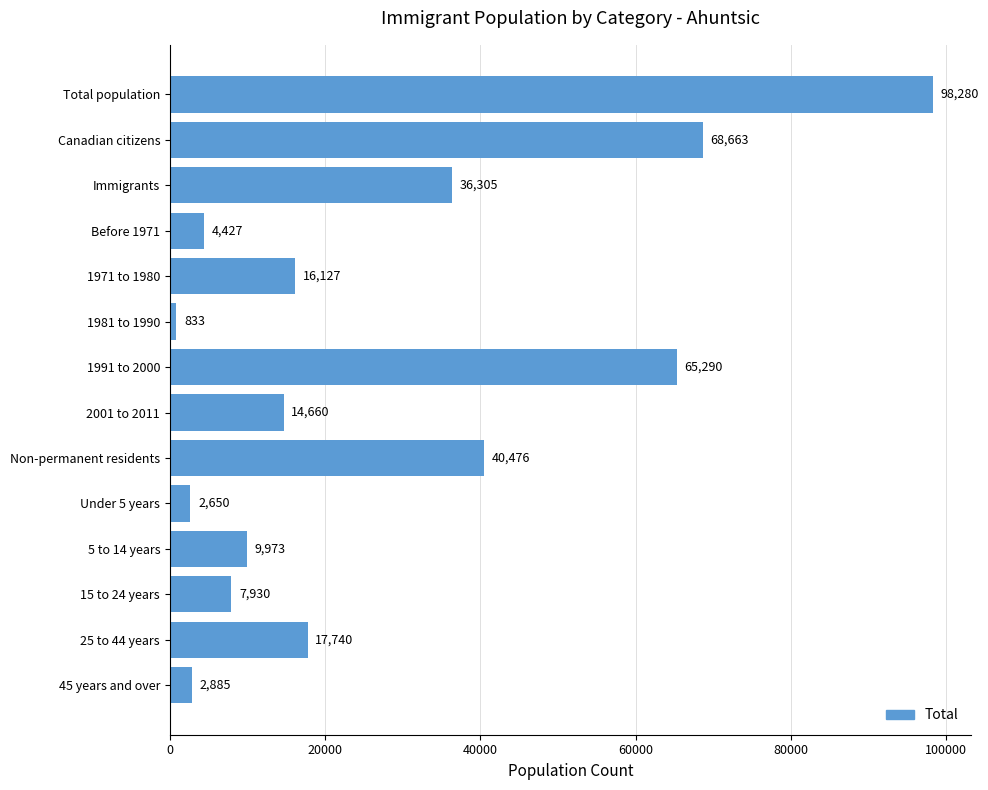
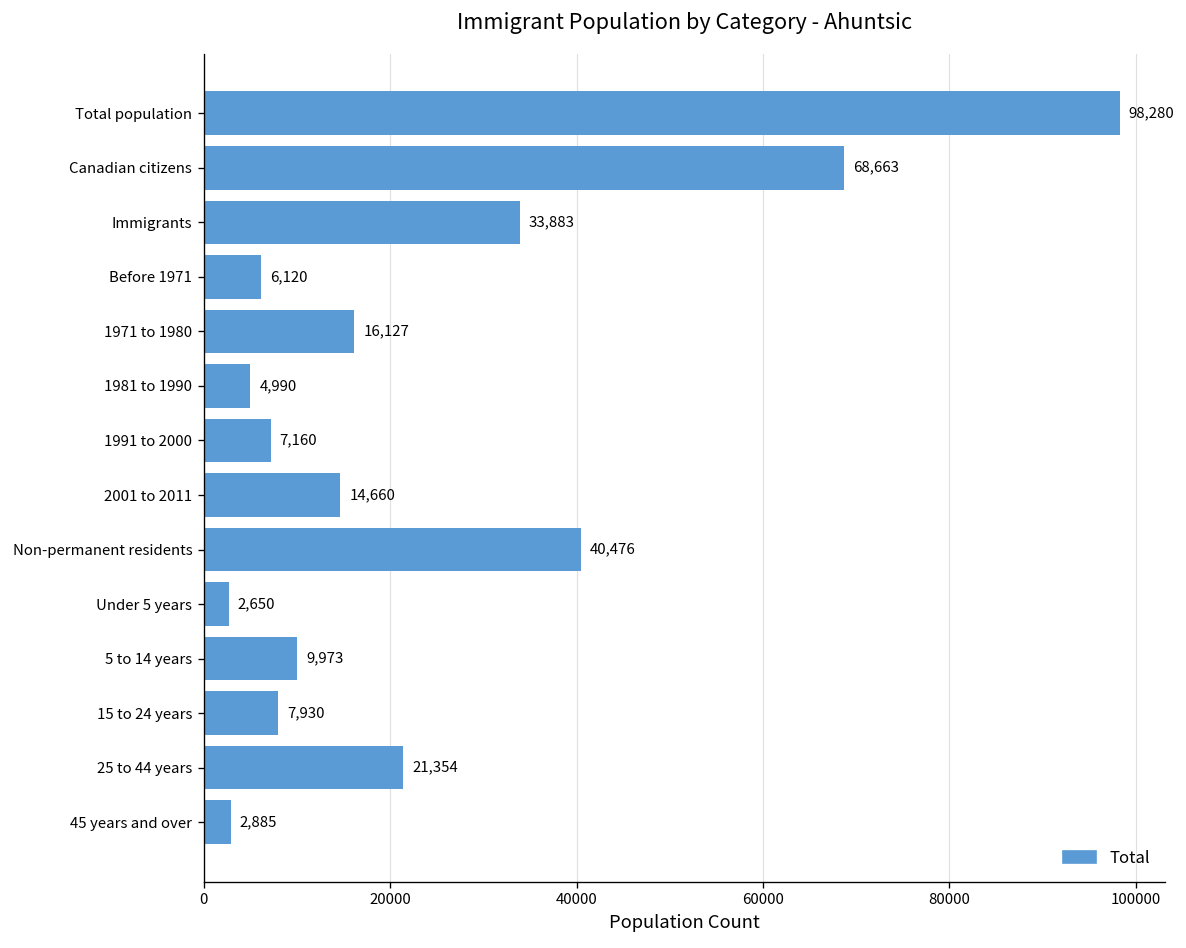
Immigrants: 36,305 -> 33,883
Before 1971: 4,427 -> 6,120
1981 to 1990: 833 -> 4,990
1991 to 2000: 65,290 -> 7,160
25 to 44 years: 17,740 -> 21,354
